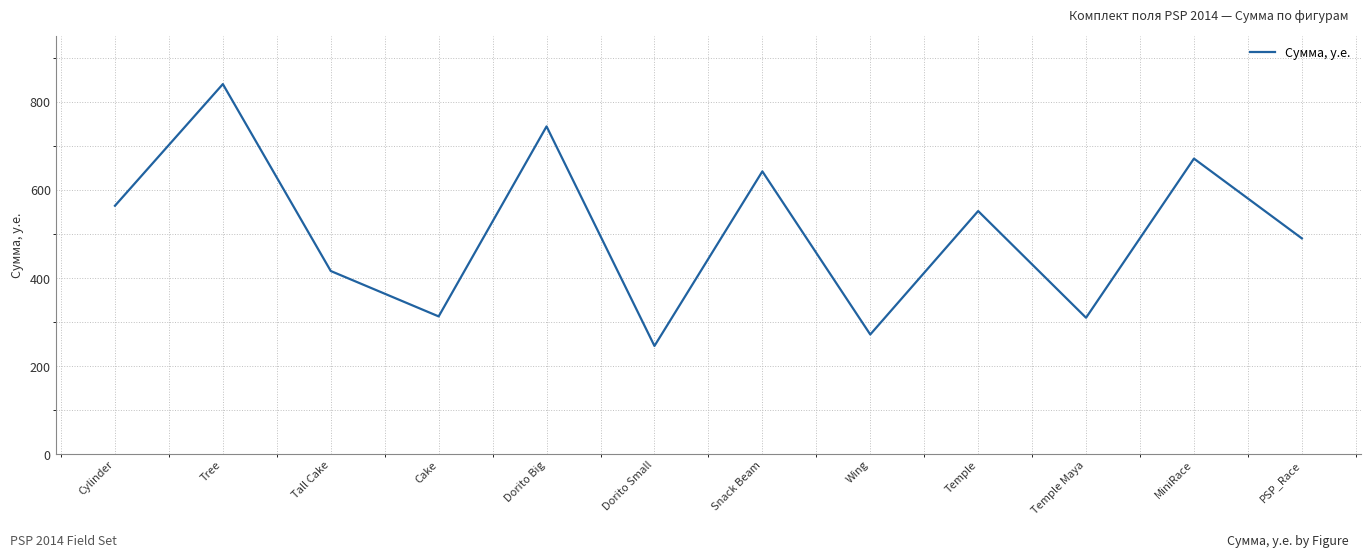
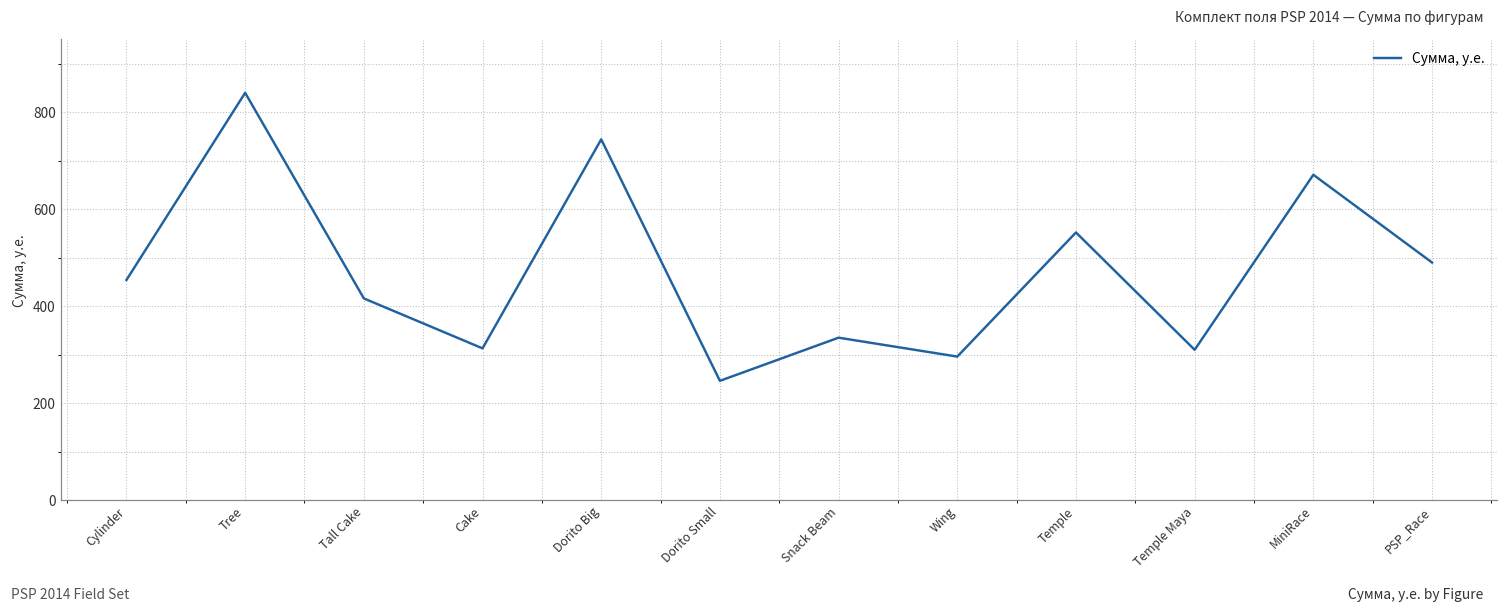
Cylinder: 560 -> 450
Snack Beam: 640 -> 340
Wing: 270 -> 300
